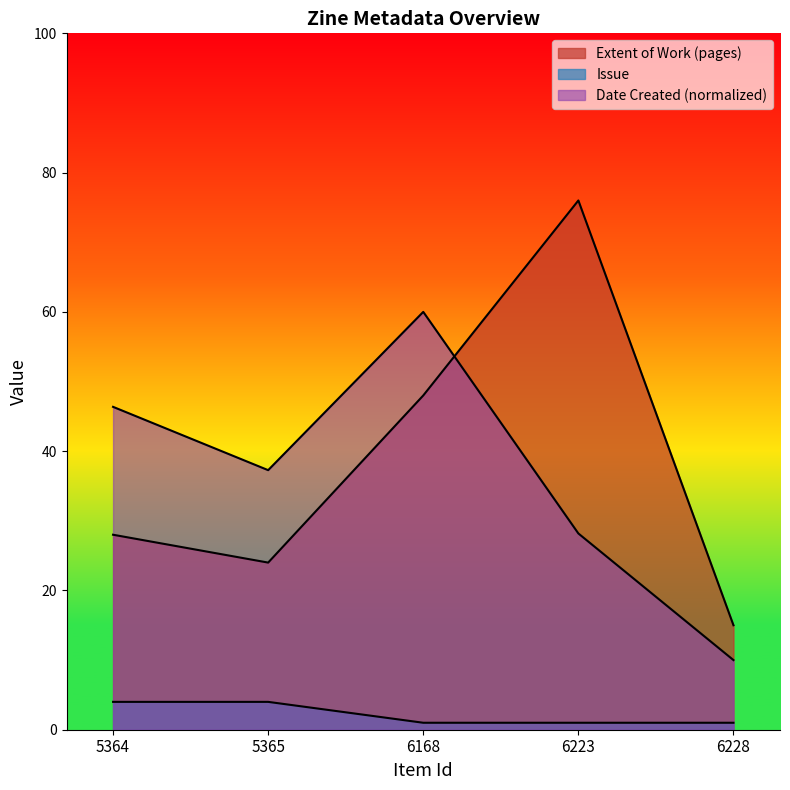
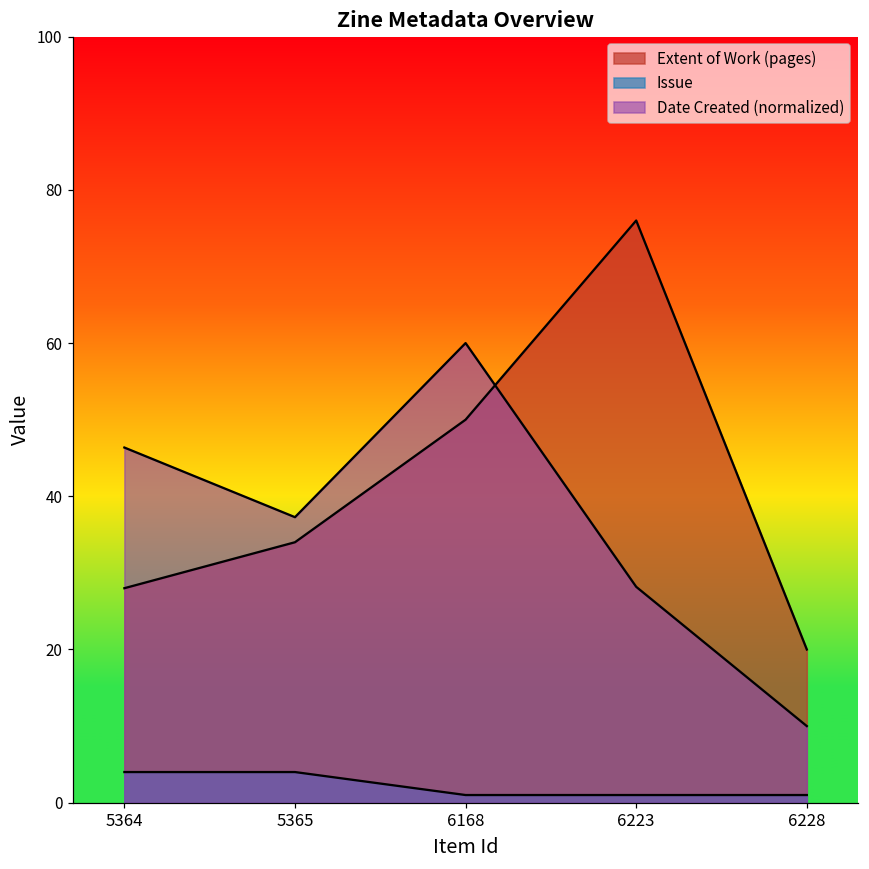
Extent of Work (pages), 5365: 24 -> 34
Extent of Work (pages), 6168: 48 -> 50
Extent of Work (pages), 6228: 15 -> 20
